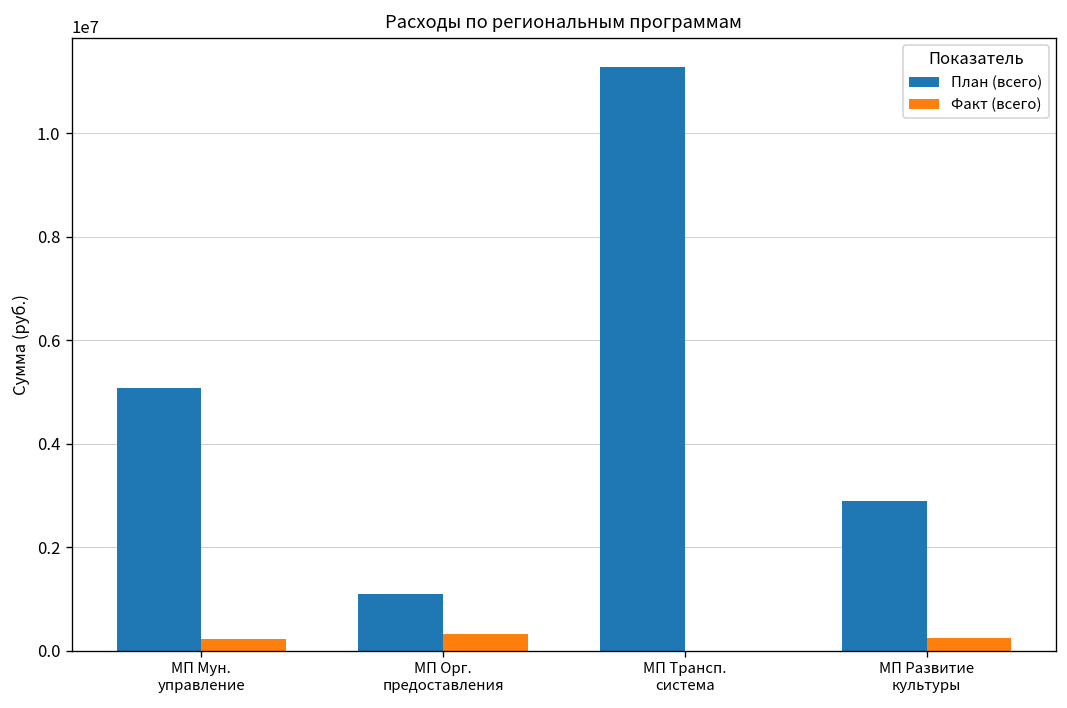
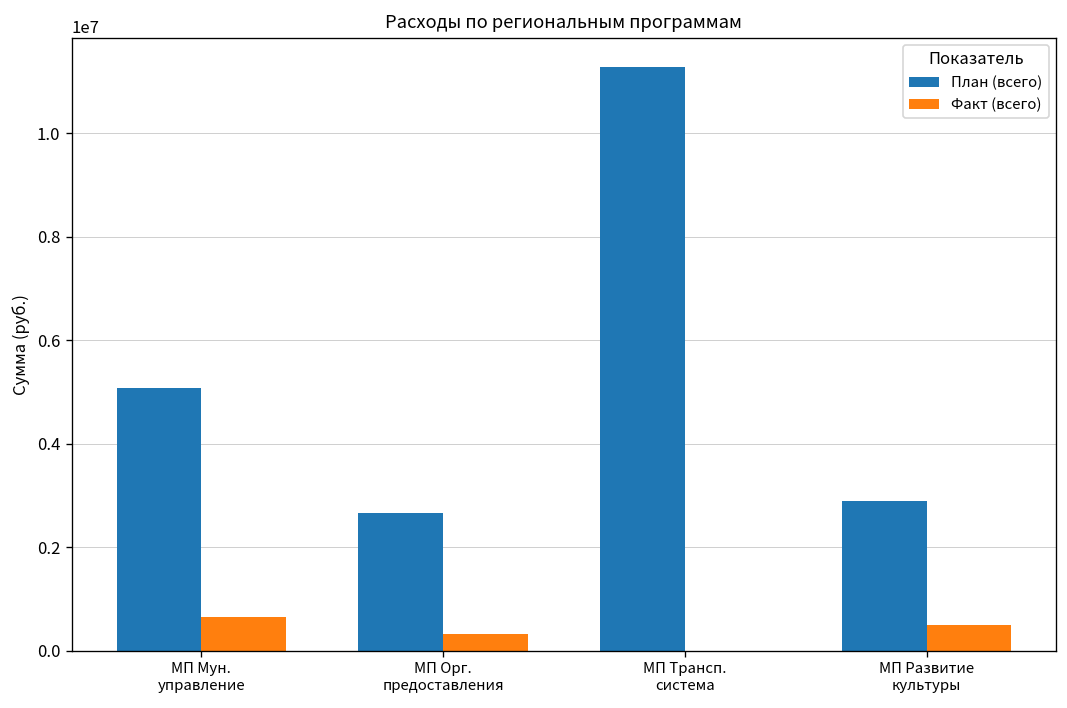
Факт (всего), МП Мун. управление: 200000 -> 600000
План (всего), МП Орг. предоставления: 1100000 -> 2700000
Факт (всего), МП Развитие культуры: 300000 -> 500000
